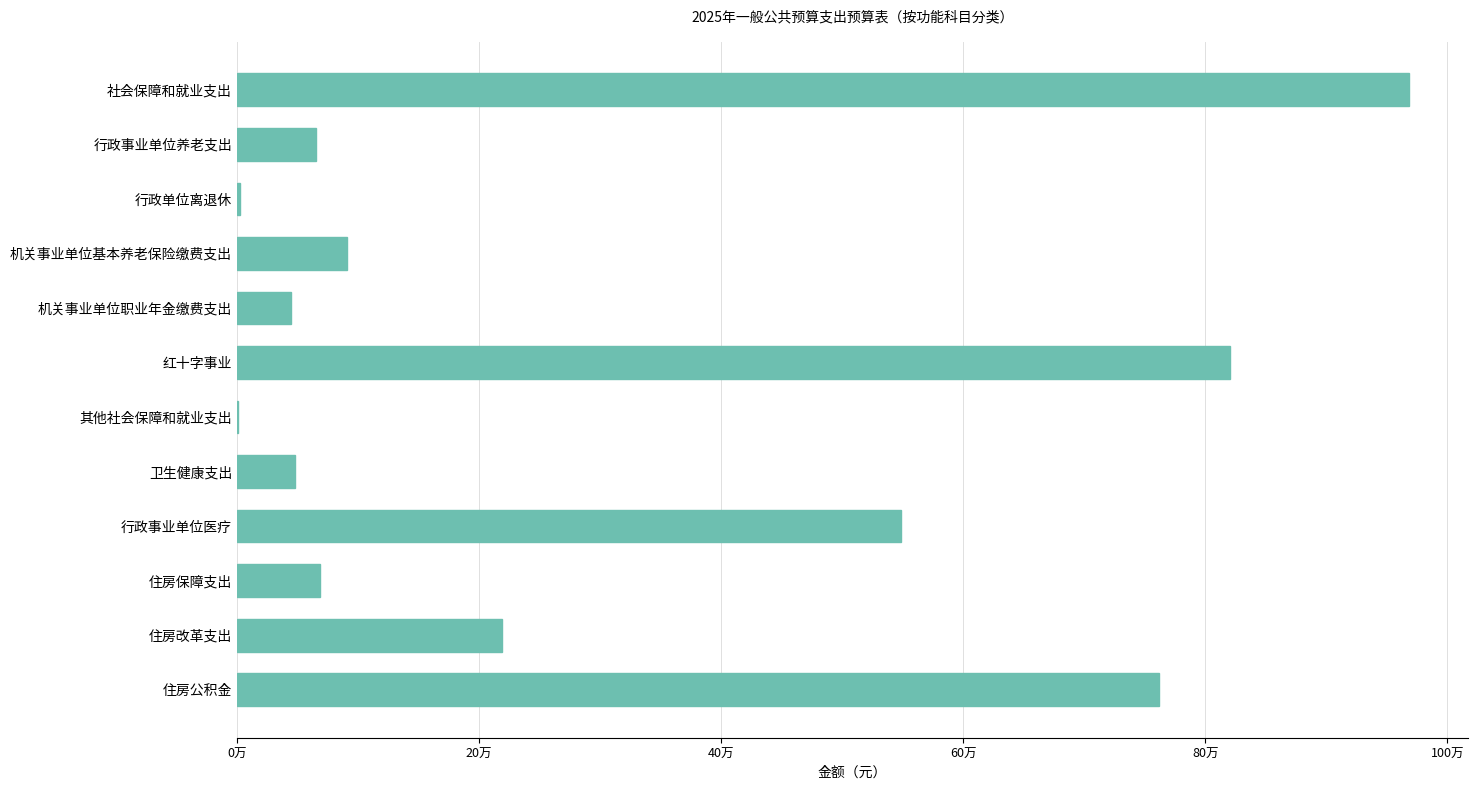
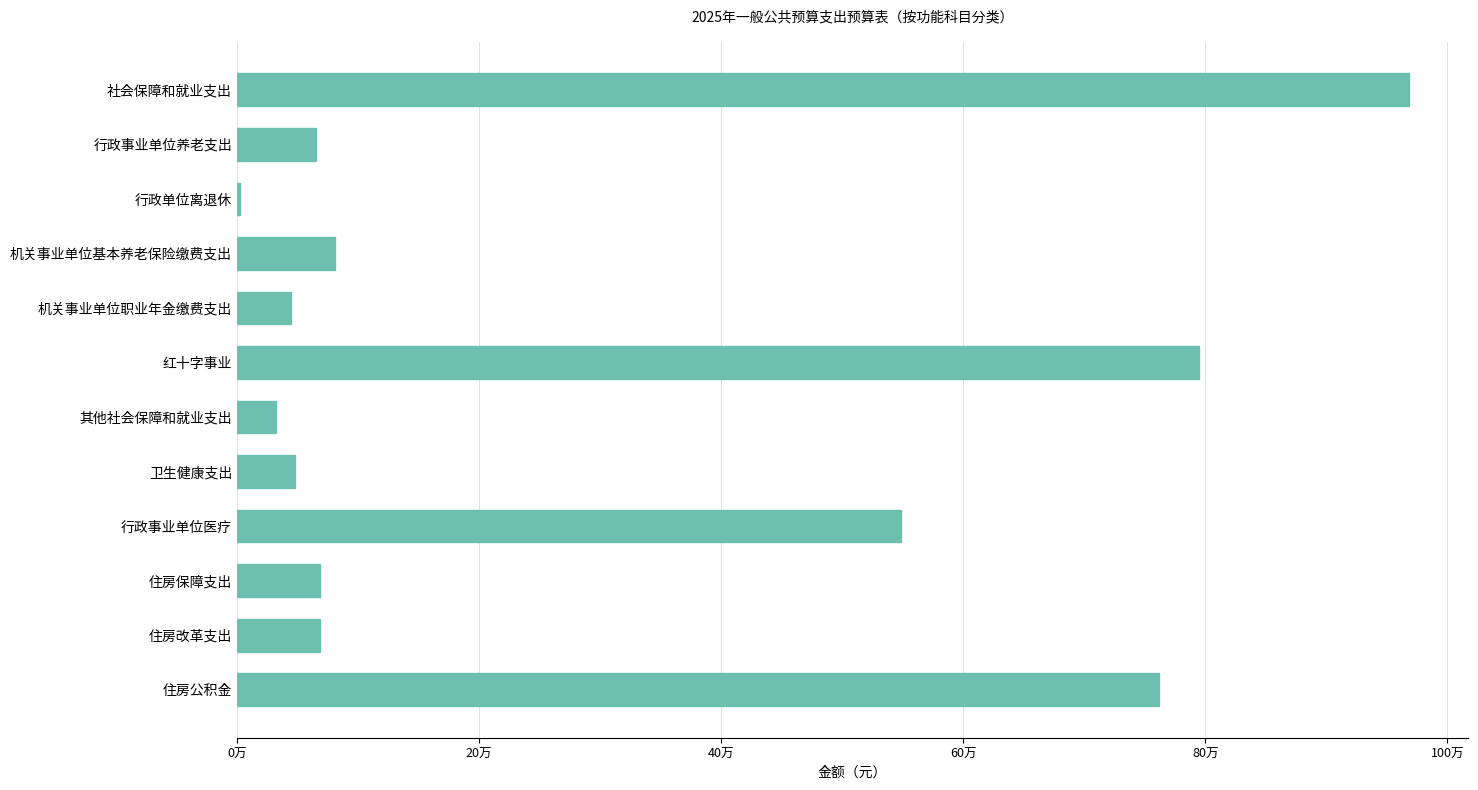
机关事业单位基本养老保险缴费支出: 9.1万 -> 8.1万
红十字事业: 82.0万 -> 79.5万
其他社会保障和就业支出: 0.1万 -> 3.2万
住房改革支出: 21.9万 -> 6.9万
